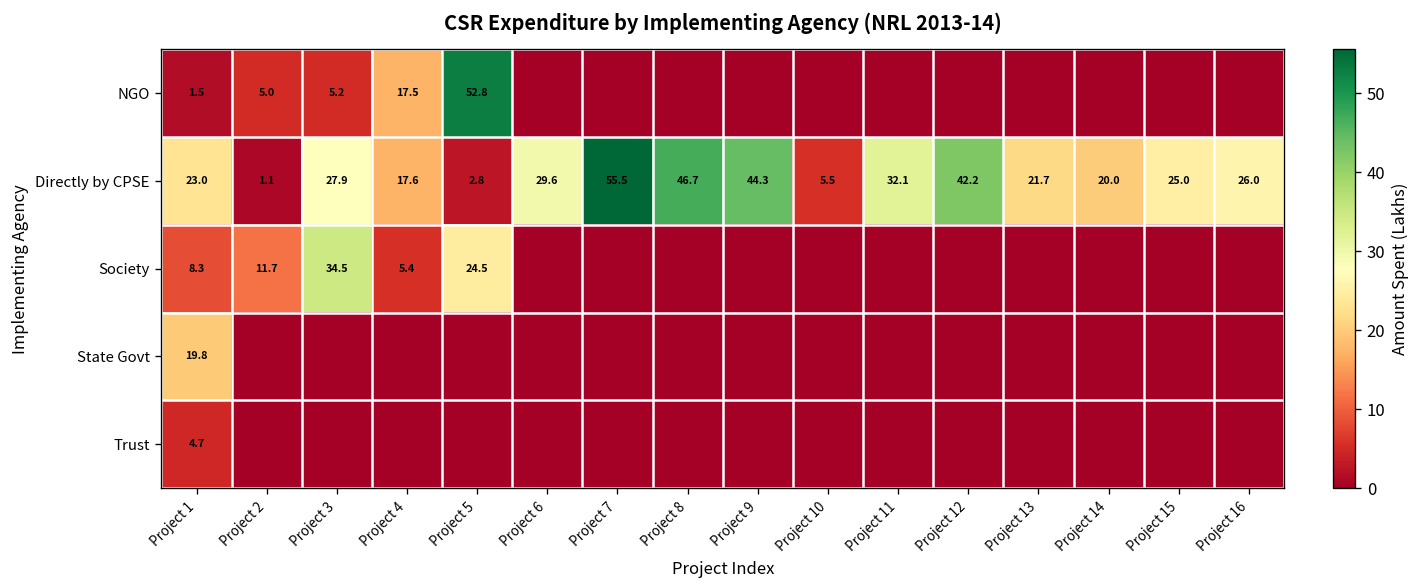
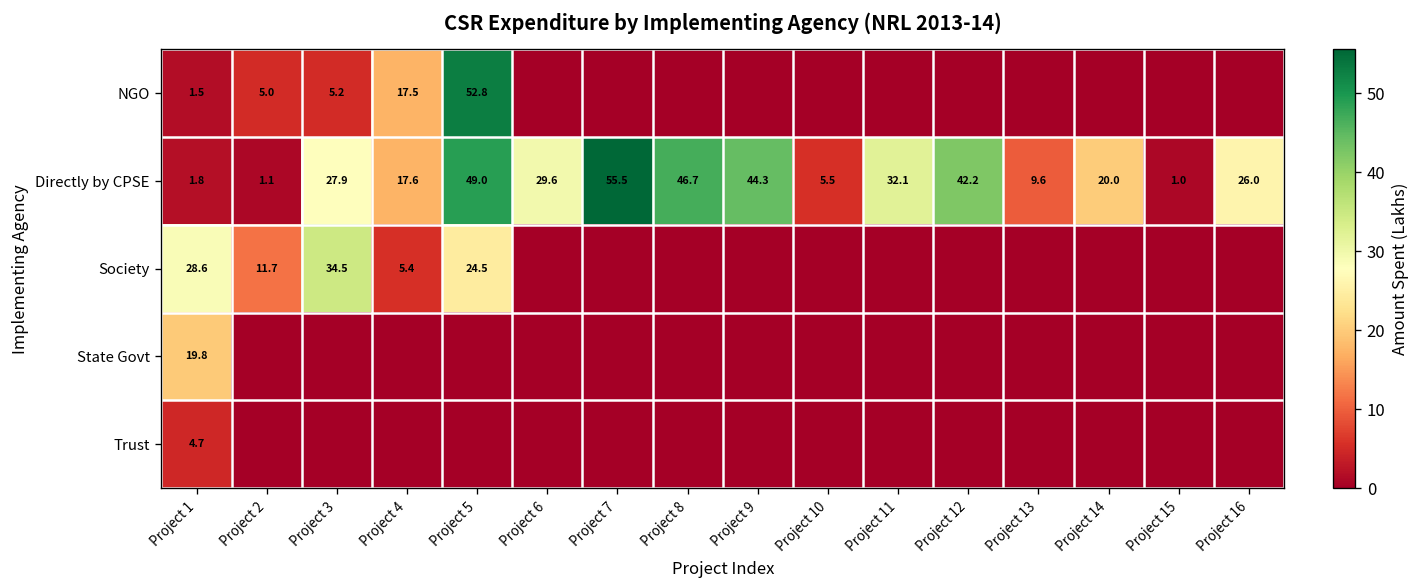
Directly by CPSE, Project 1: 23.0 -> 1.8
Directly by CPSE, Project 5: 2.8 -> 49.0
Directly by CPSE, Project 13: 21.7 -> 9.6
Directly by CPSE, Project 15: 25.0 -> 1.0
Society, Project 1: 8.3 -> 28.6
